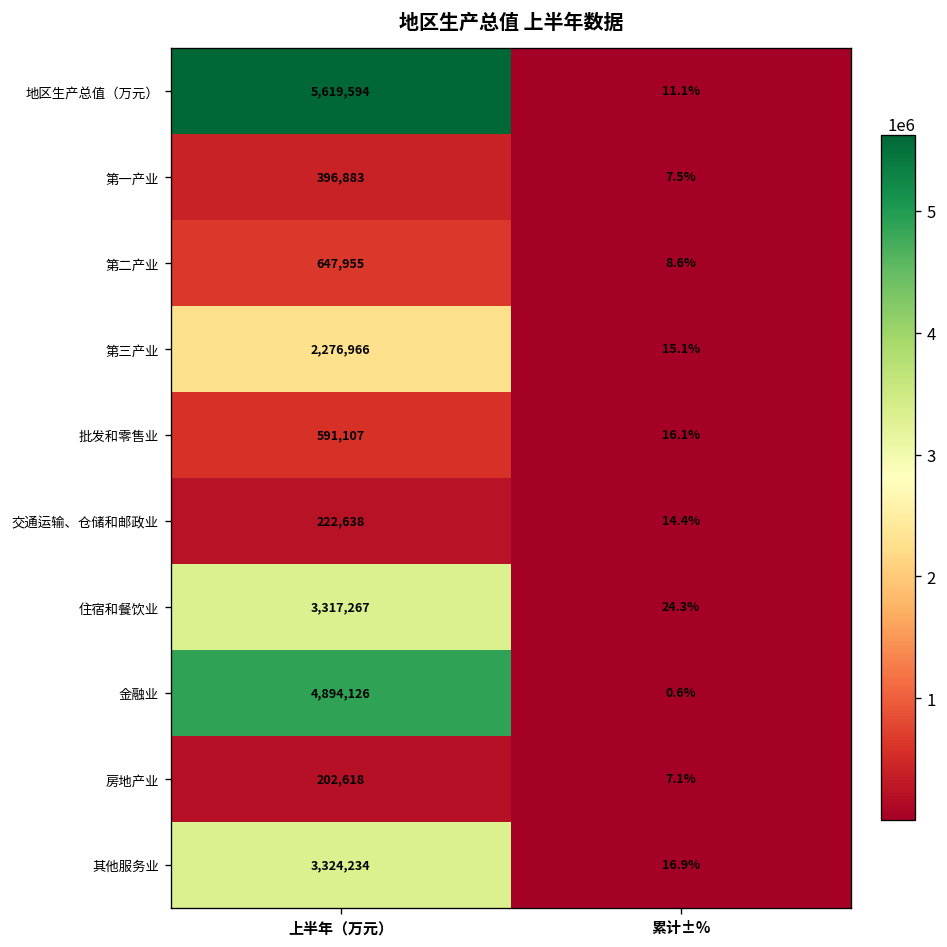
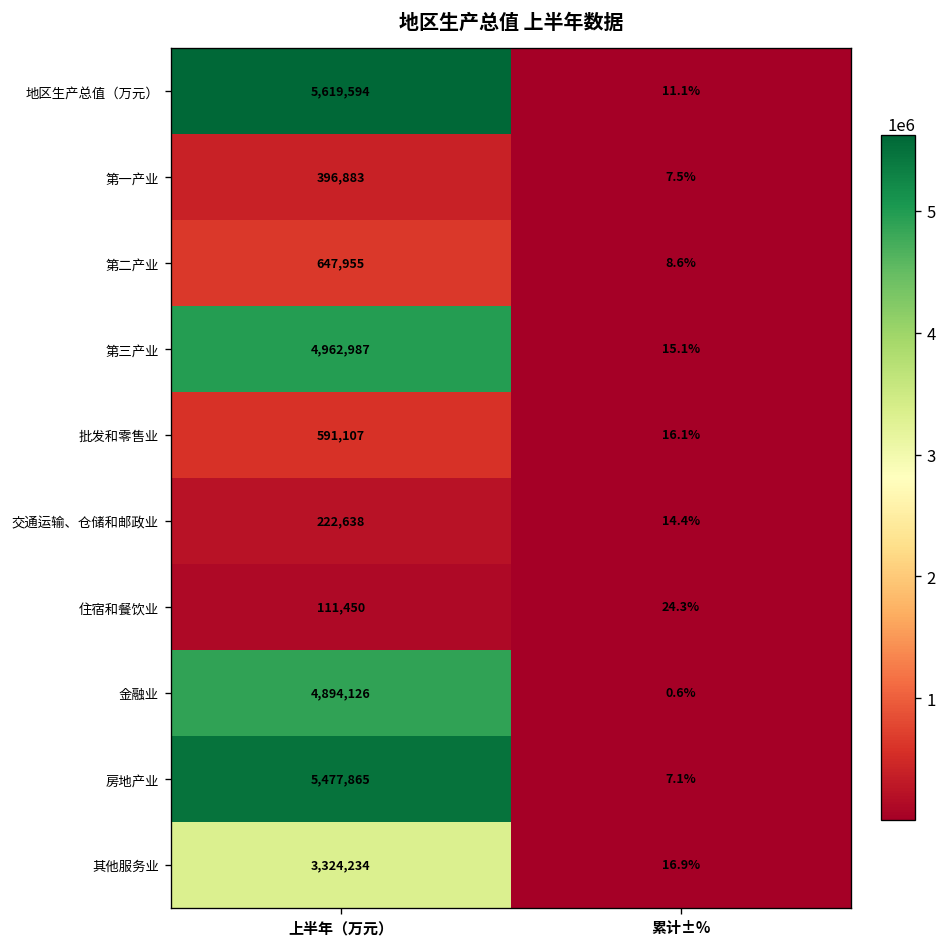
第三产业, 上半年（万元）: 2,276,966 -> 4,962,987
住宿和餐饮业, 上半年（万元）: 3,317,267 -> 111,450
房地产业, 上半年（万元）: 202,618 -> 5,477,865
